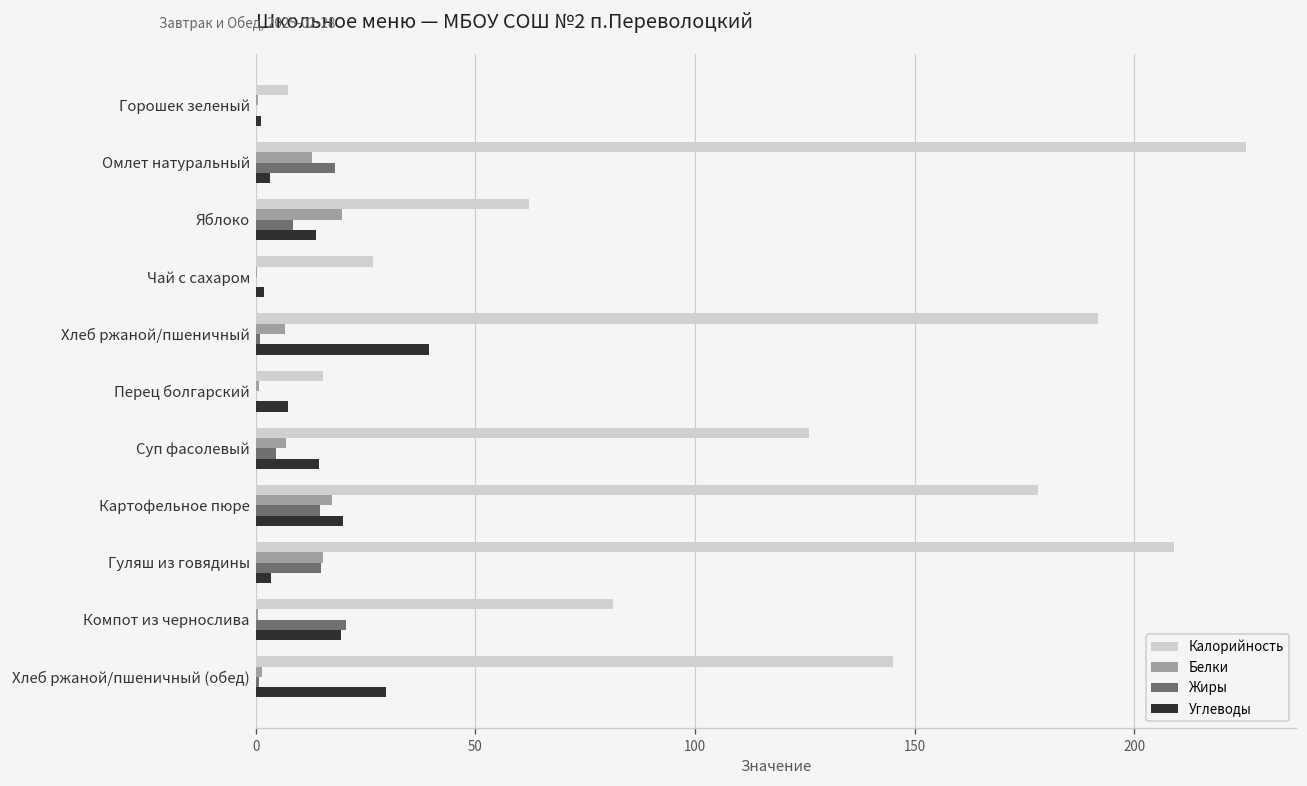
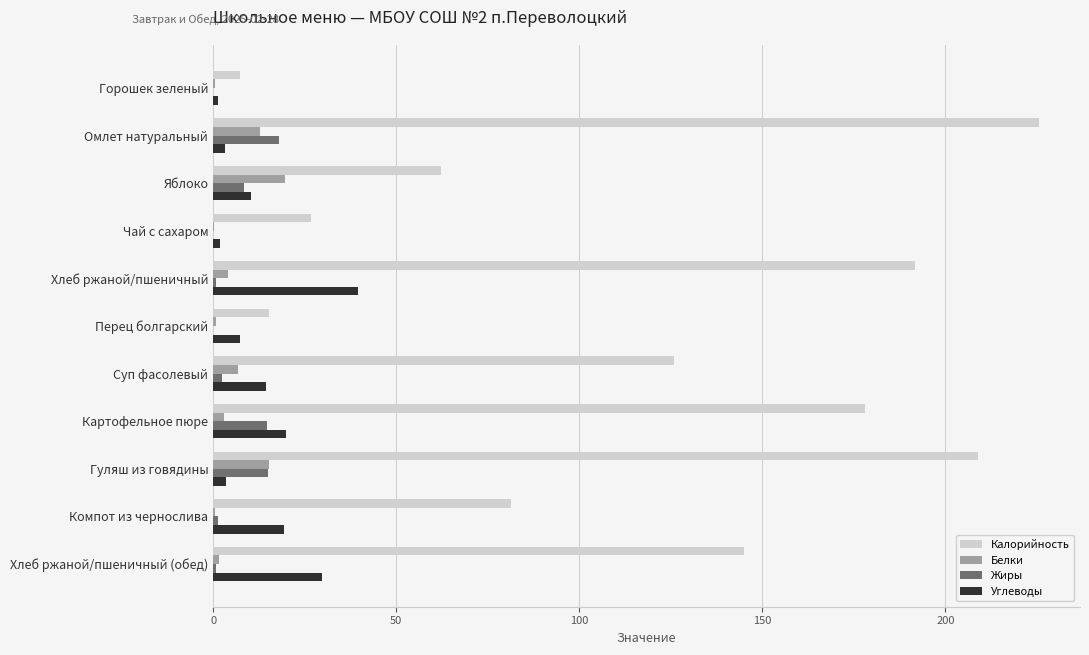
Углеводы, Яблоко: 14 -> 10
Белки, Хлеб ржаной/пшеничный: 7 -> 4
Жиры, Суп фасолевый: 5 -> 2
Белки, Картофельное пюре: 17 -> 3
Жиры, Компот из чернослива: 21 -> 1
